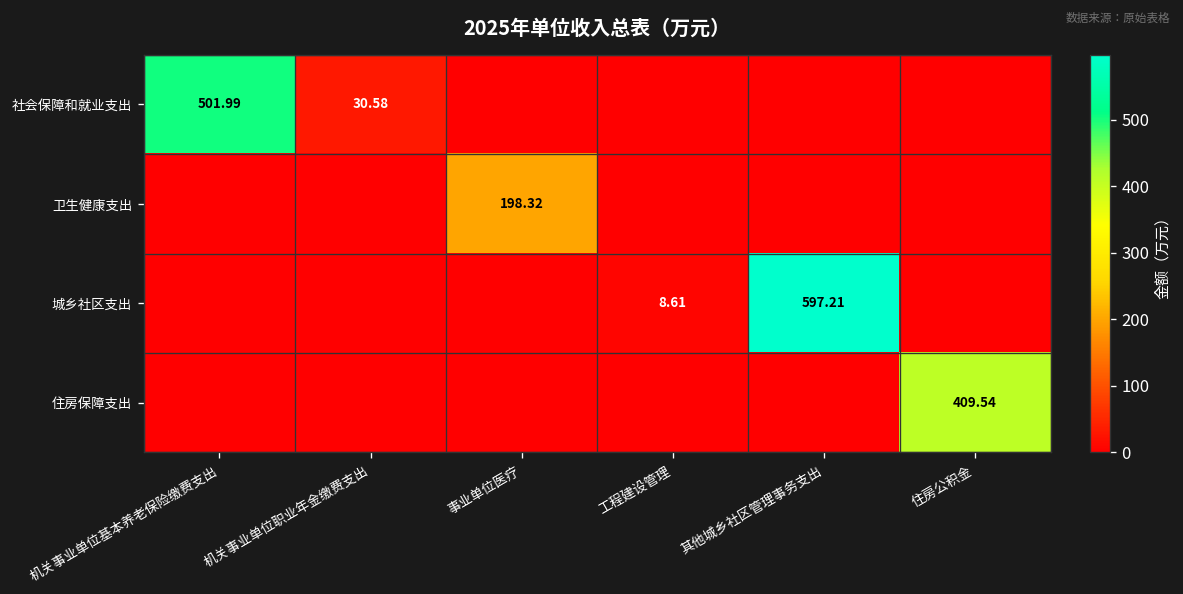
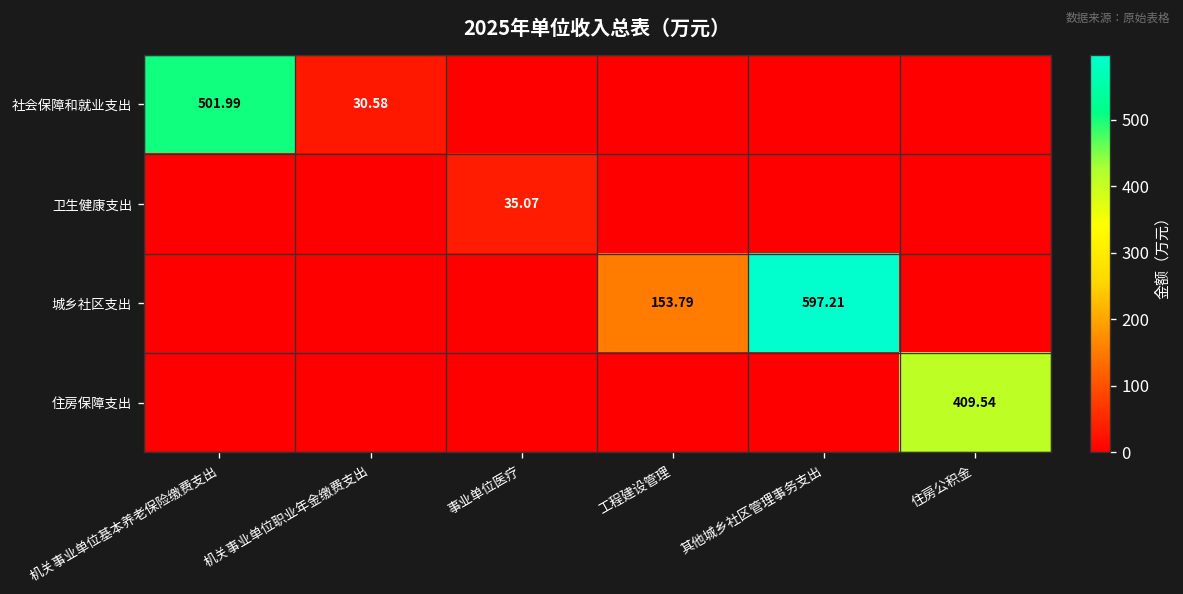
卫生健康支出, 事业单位医疗: 198.32 -> 35.07
城乡社区支出, 工程建设管理: 8.61 -> 153.79
